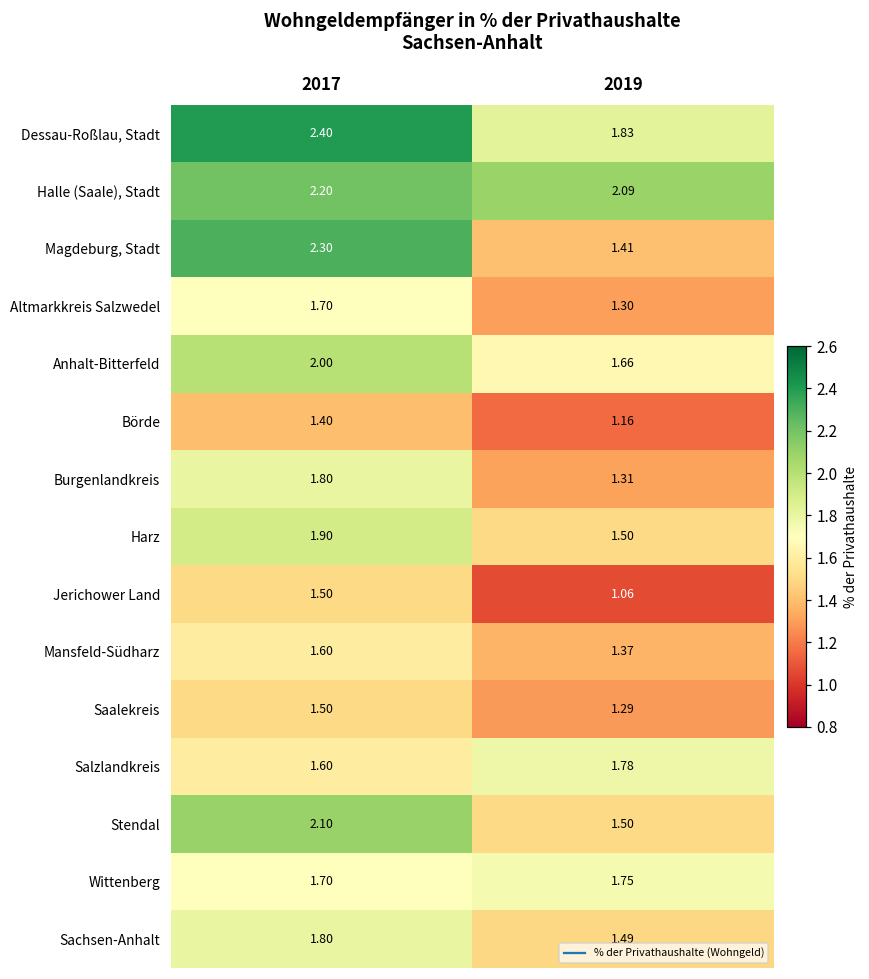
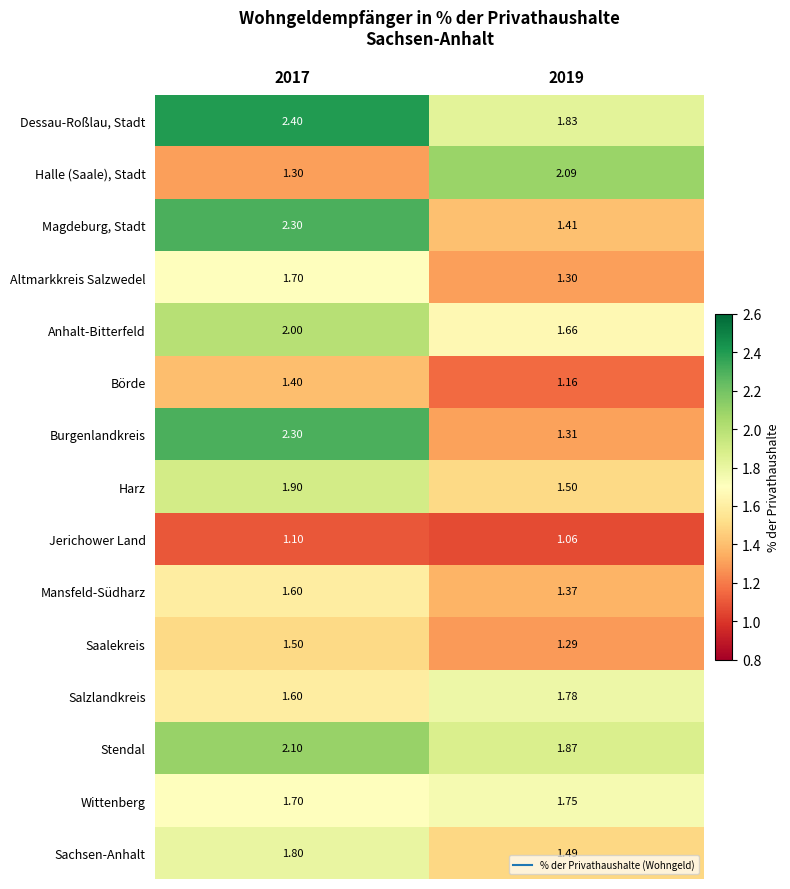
Halle (Saale), Stadt, 2017: 2.20 -> 1.30
Burgenlandkreis, 2017: 1.80 -> 2.30
Jerichower Land, 2017: 1.50 -> 1.10
Stendal, 2019: 1.50 -> 1.87
